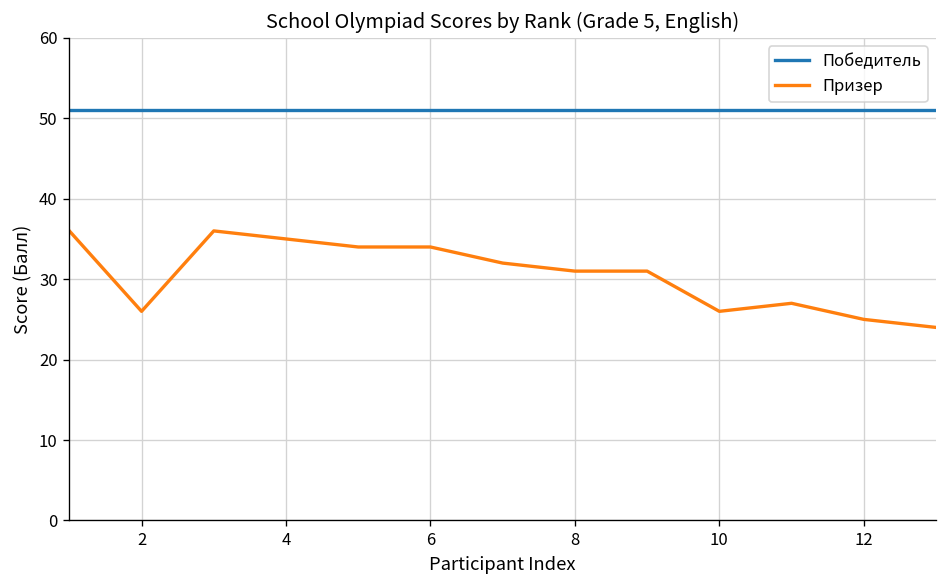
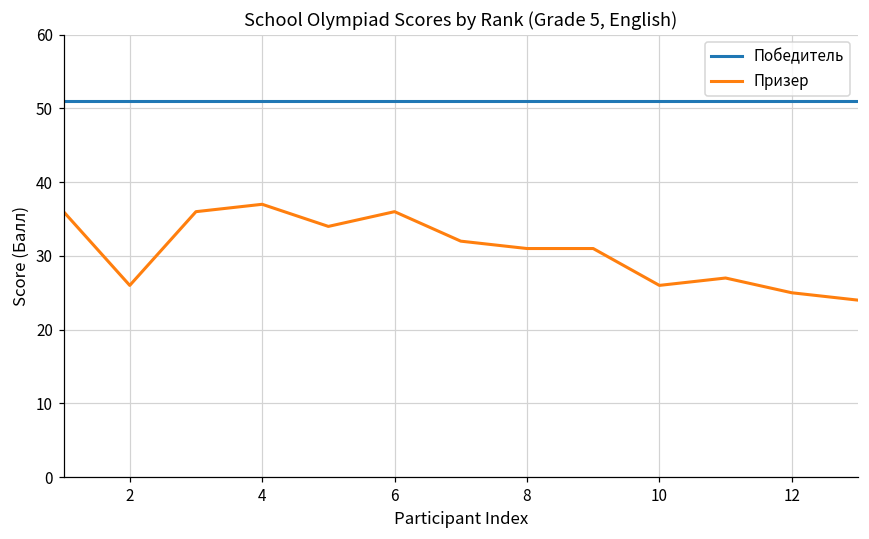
Призер, 4: 35 -> 37
Призер, 6: 34 -> 36
